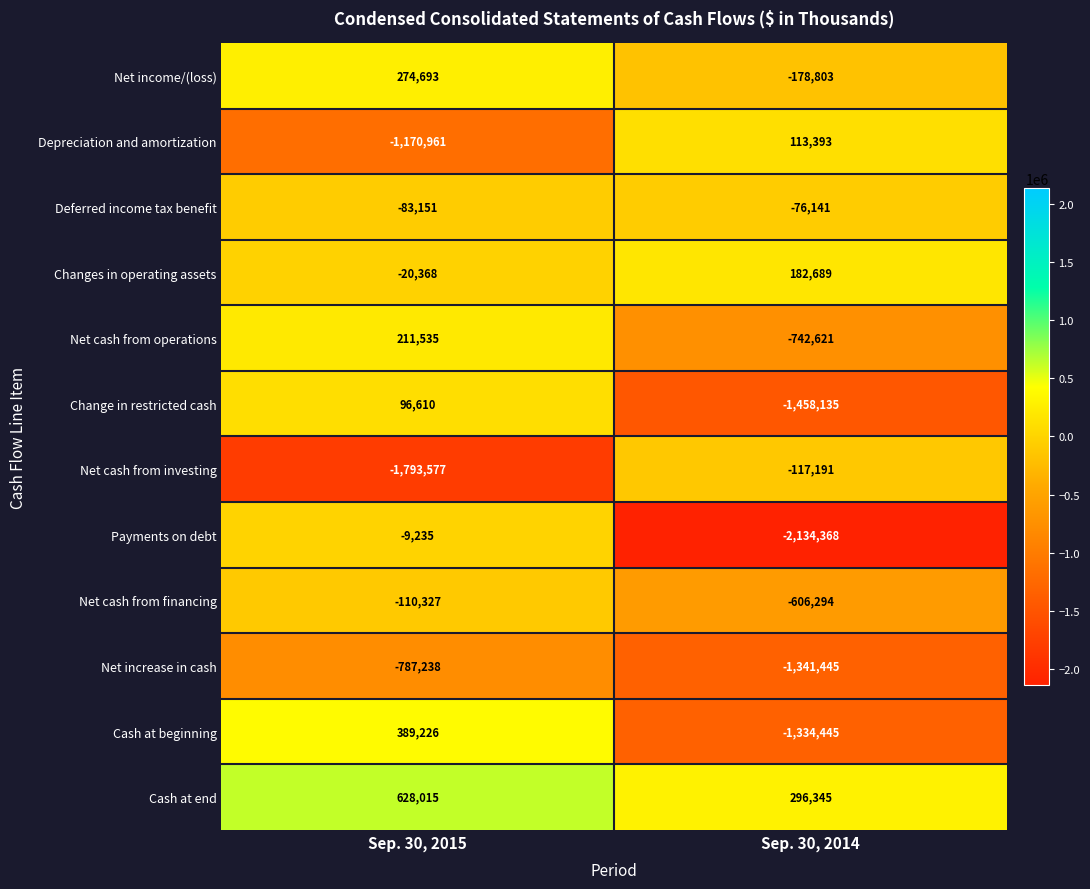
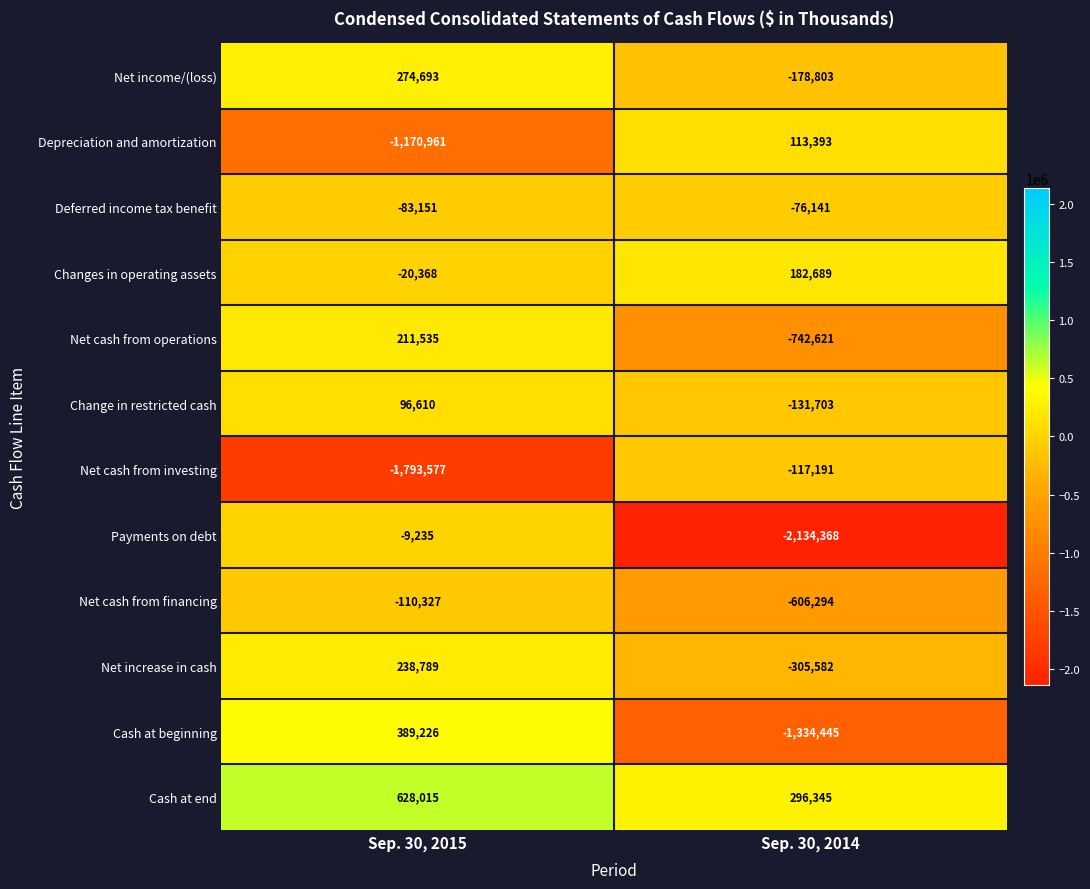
Change in restricted cash, Sep. 30, 2014: -1,458,135 -> -131,703
Net increase in cash, Sep. 30, 2015: -787,238 -> 238,789
Net increase in cash, Sep. 30, 2014: -1,341,445 -> -305,582
